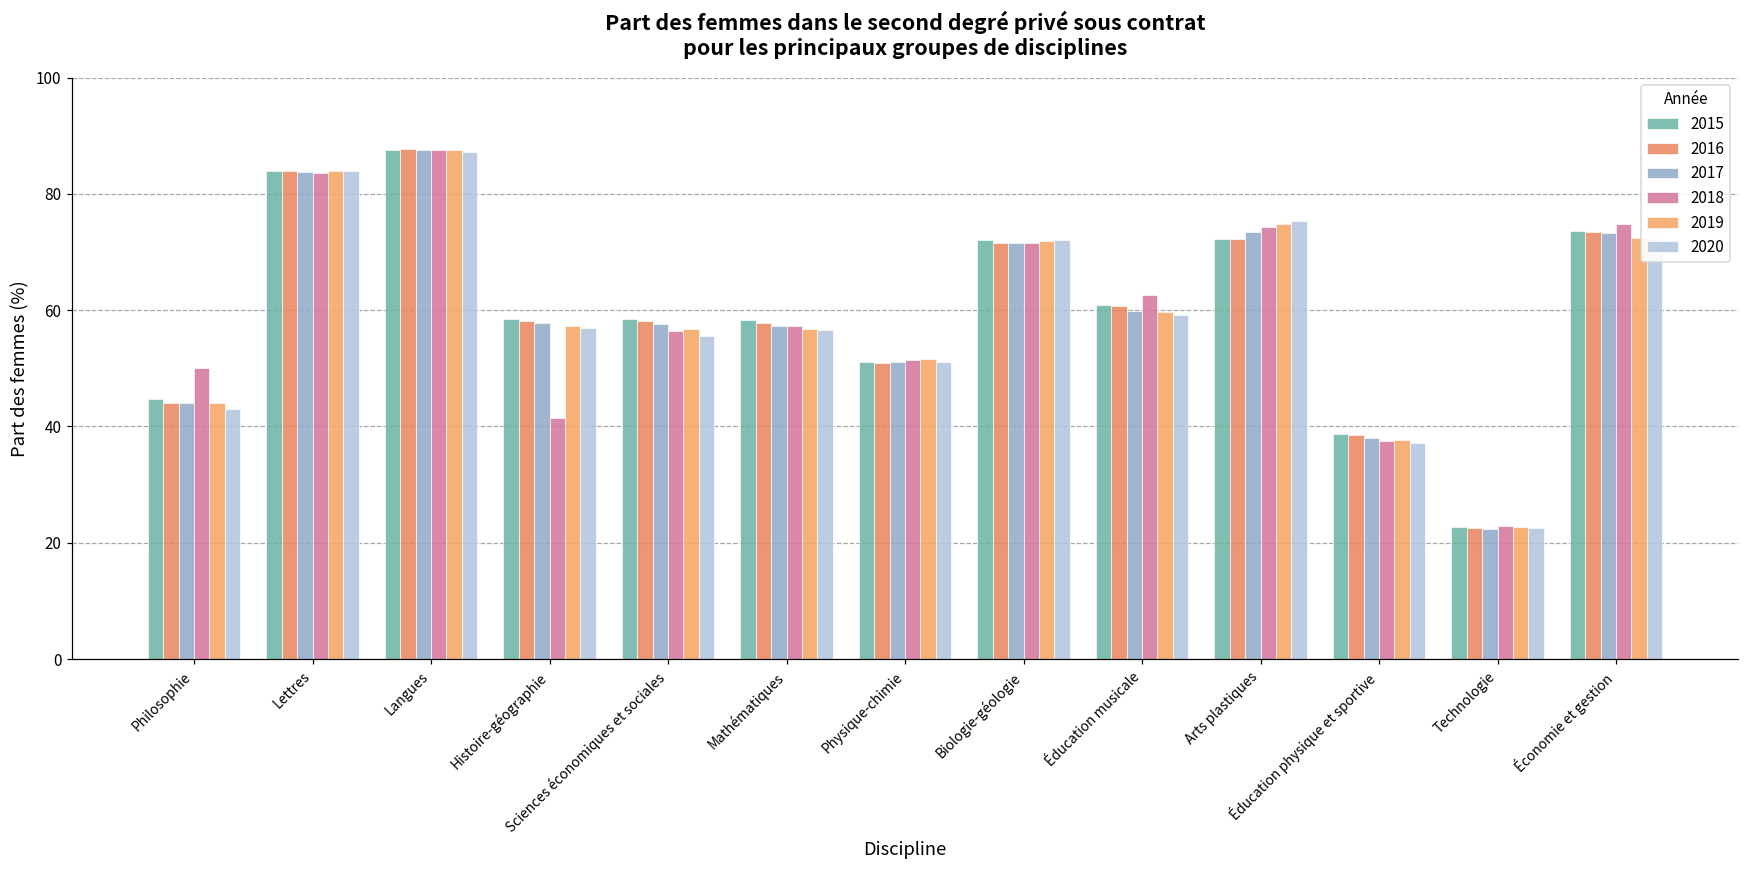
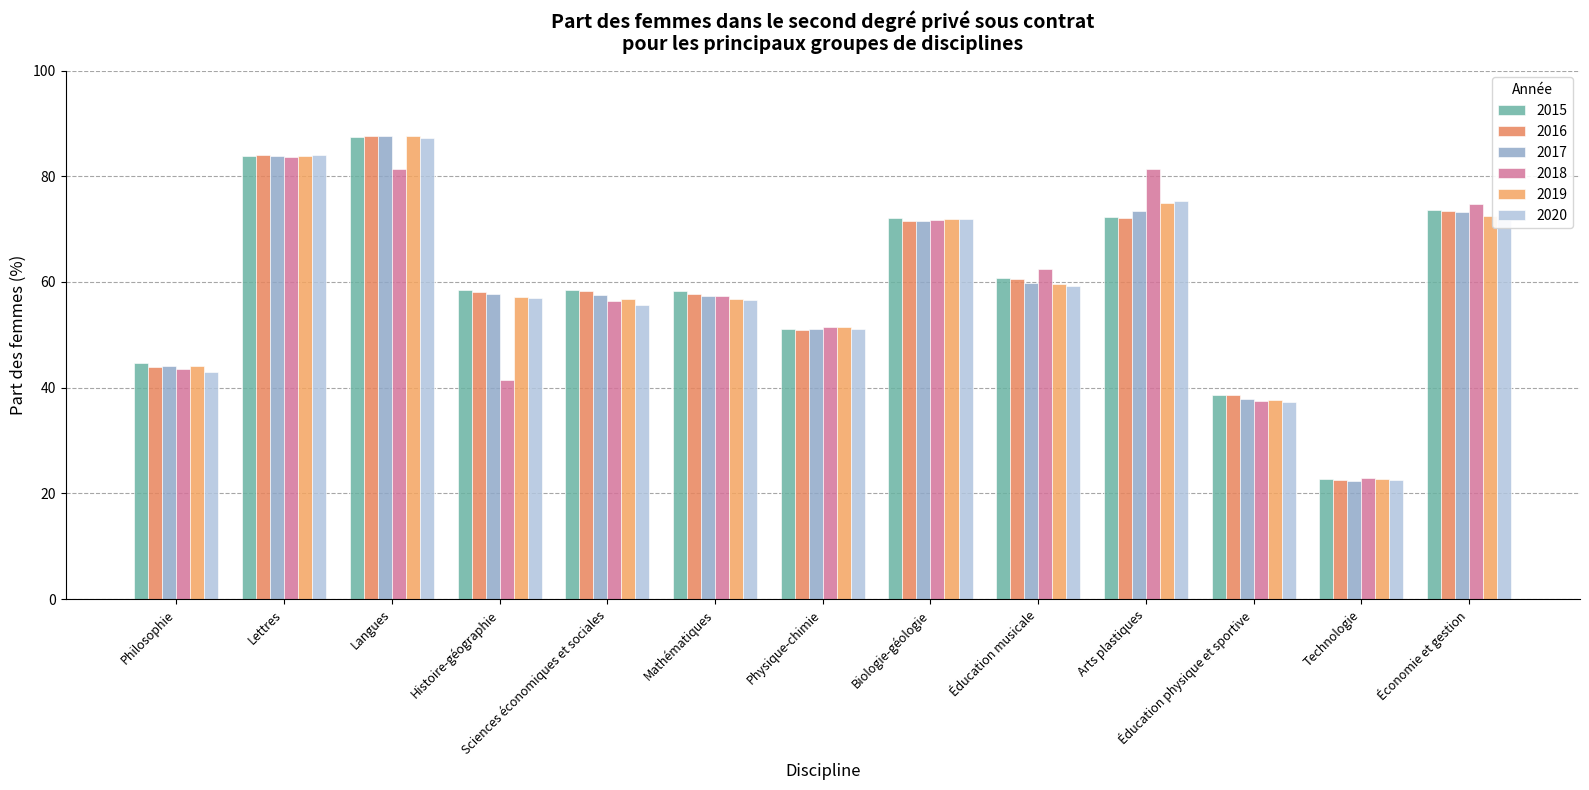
2018, Philosophie: 50 -> 44
2018, Langues: 88 -> 81
2018, Arts plastiques: 74 -> 81
